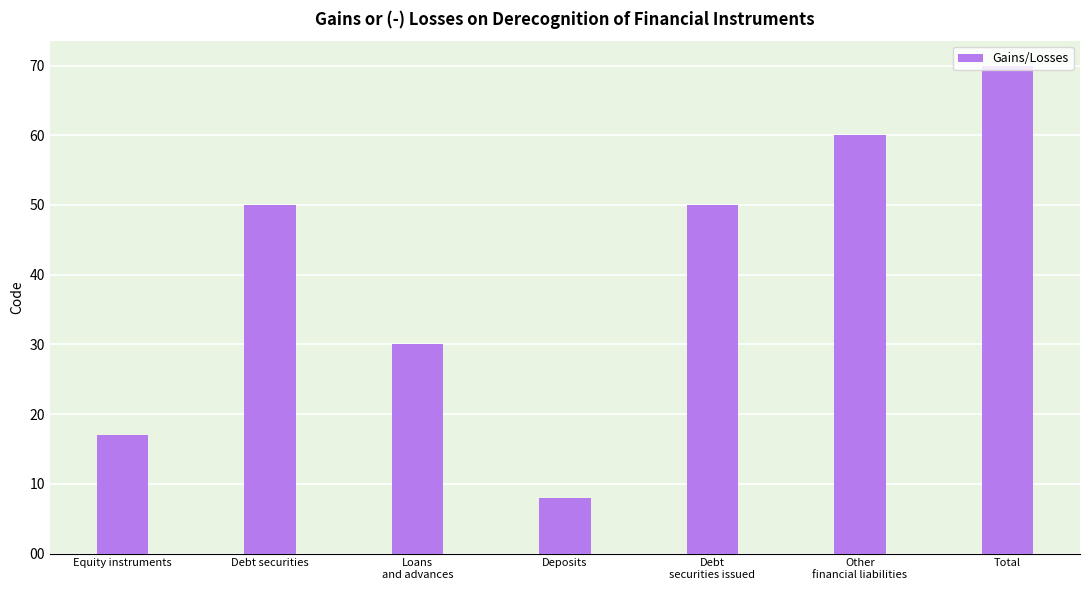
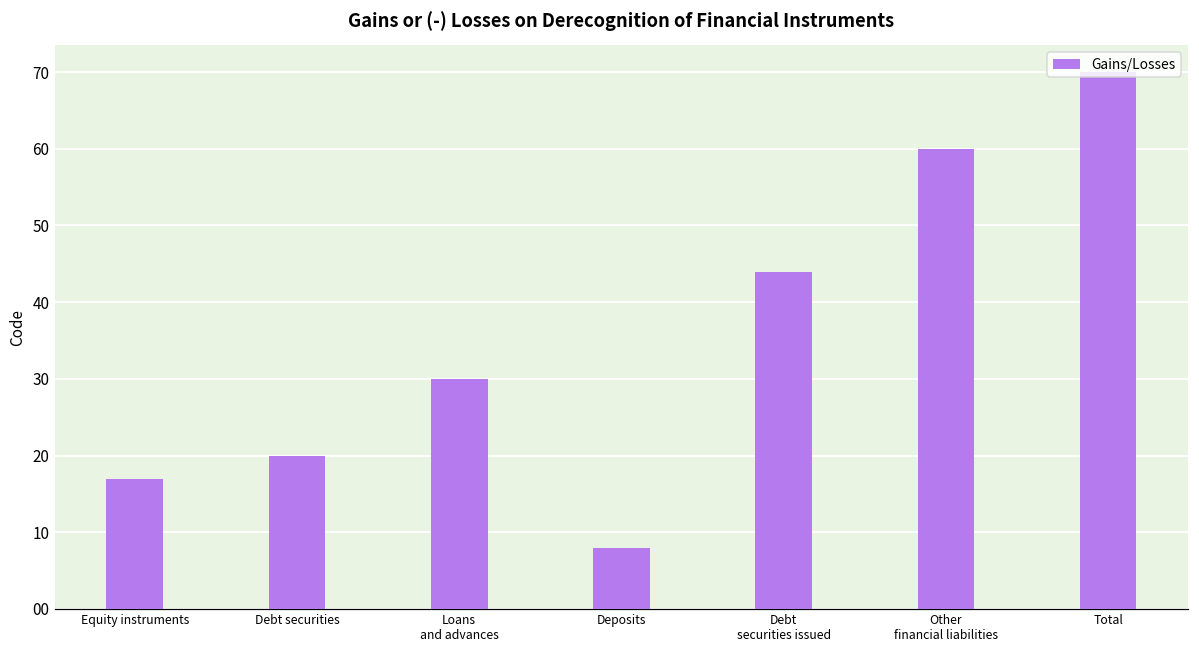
Debt securities: 50 -> 20
Debt securities issued: 50 -> 44
